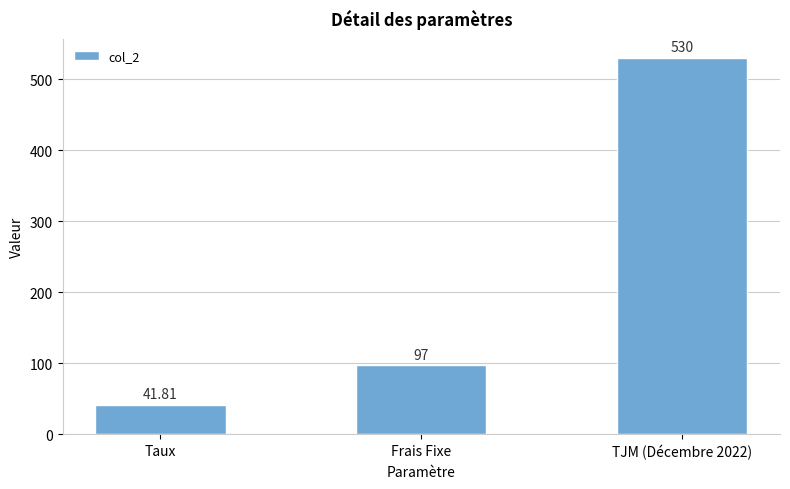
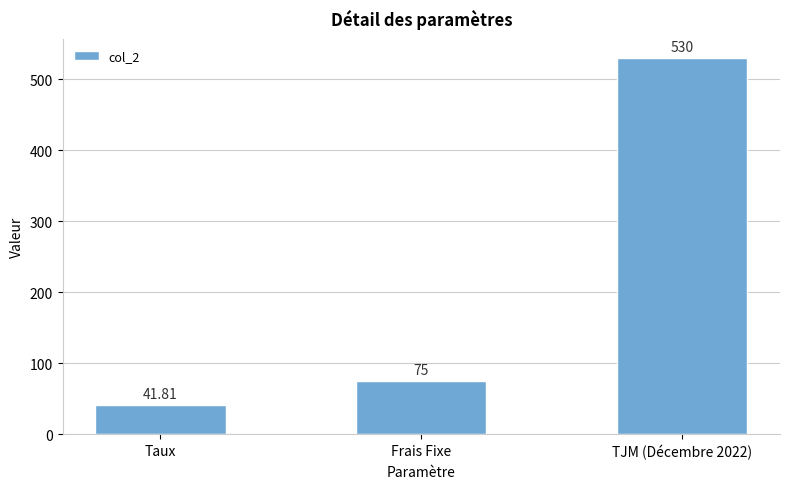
Frais Fixe: 97 -> 75
